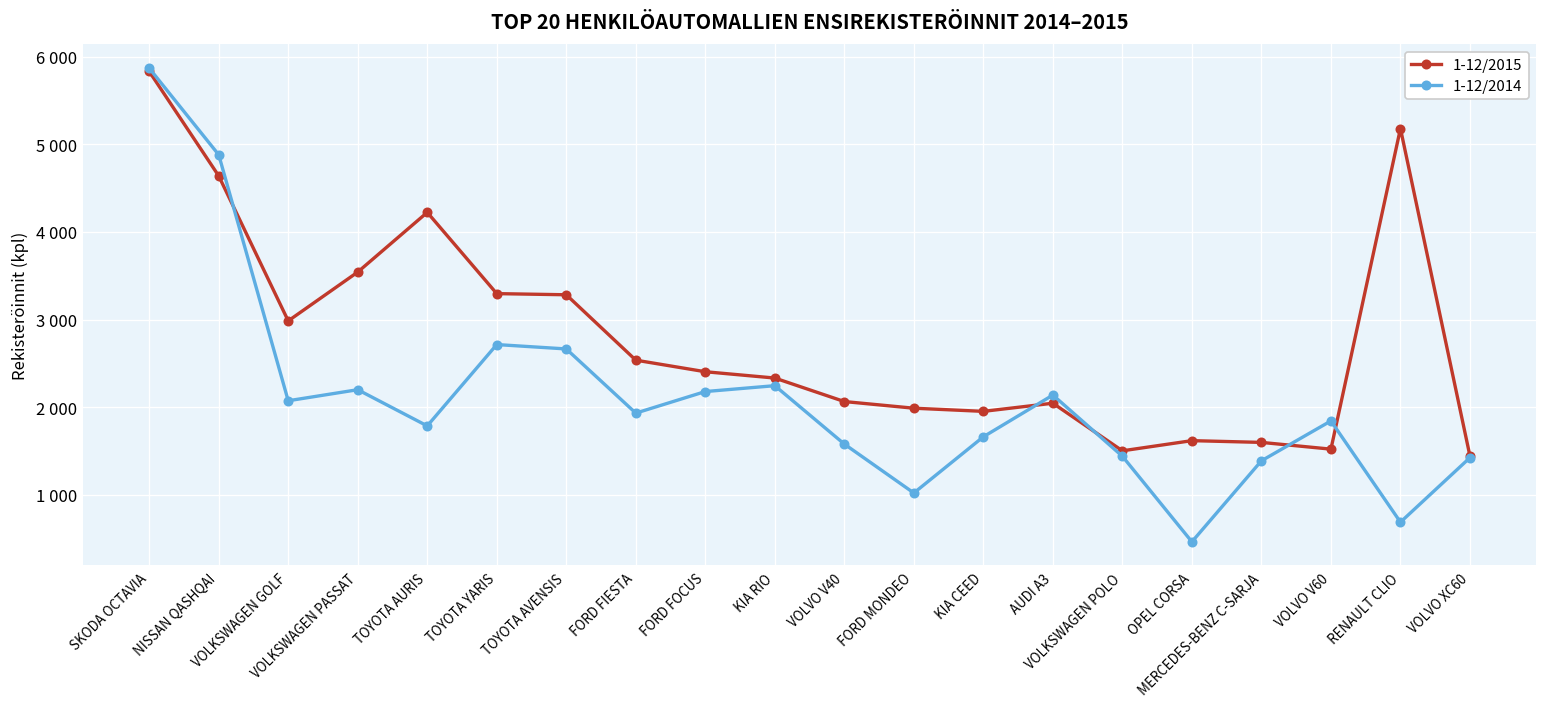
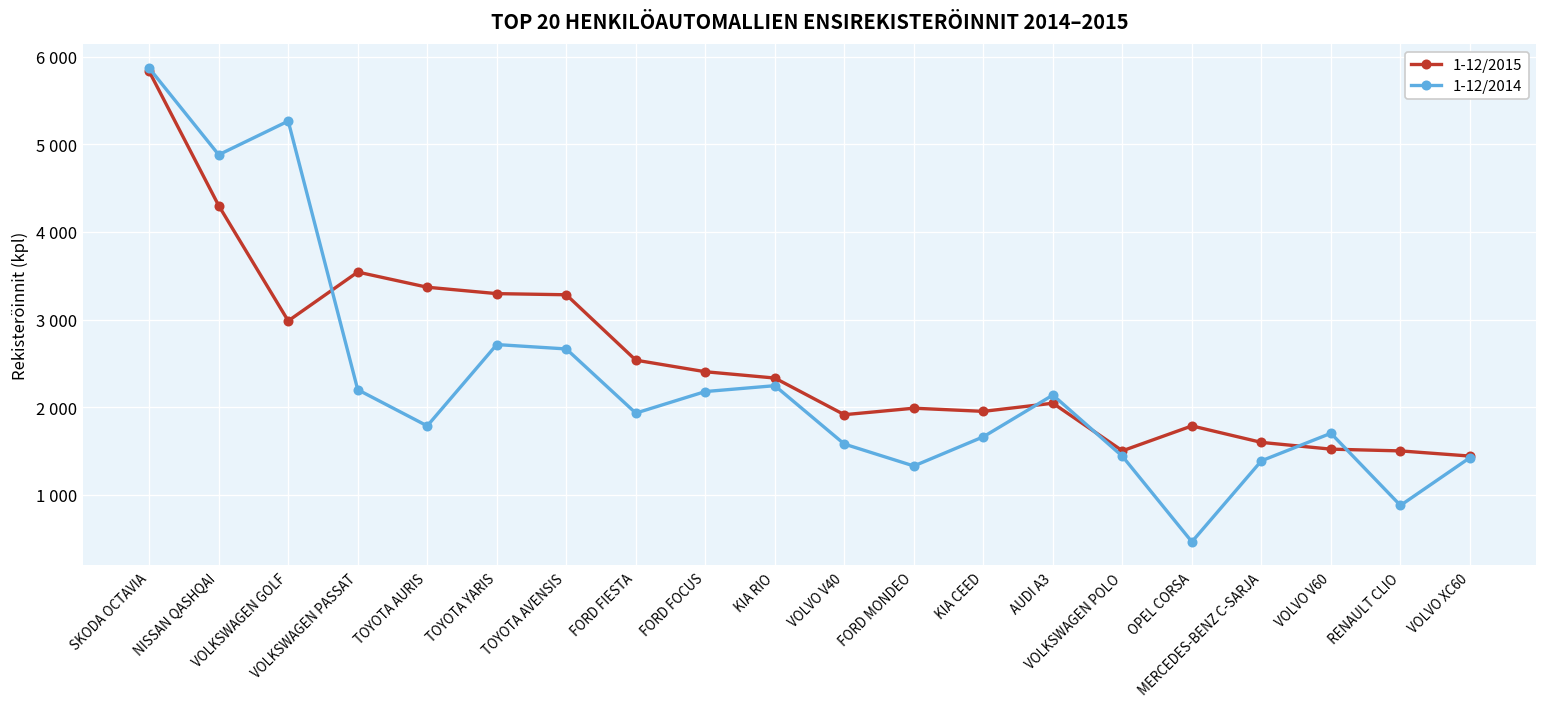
1-12/2015, NISSAN QASHQAI: 4600 -> 4300
1-12/2014, VOLKSWAGEN GOLF: 2100 -> 5300
1-12/2015, TOYOTA AURIS: 4200 -> 3400
1-12/2015, VOLVO V40: 2100 -> 1900
1-12/2014, FORD MONDEO: 1000 -> 1300
1-12/2015, OPEL CORSA: 1600 -> 1800
1-12/2014, VOLVO V60: 1800 -> 1700
1-12/2015, RENAULT CLIO: 5200 -> 1500
1-12/2014, RENAULT CLIO: 700 -> 900
